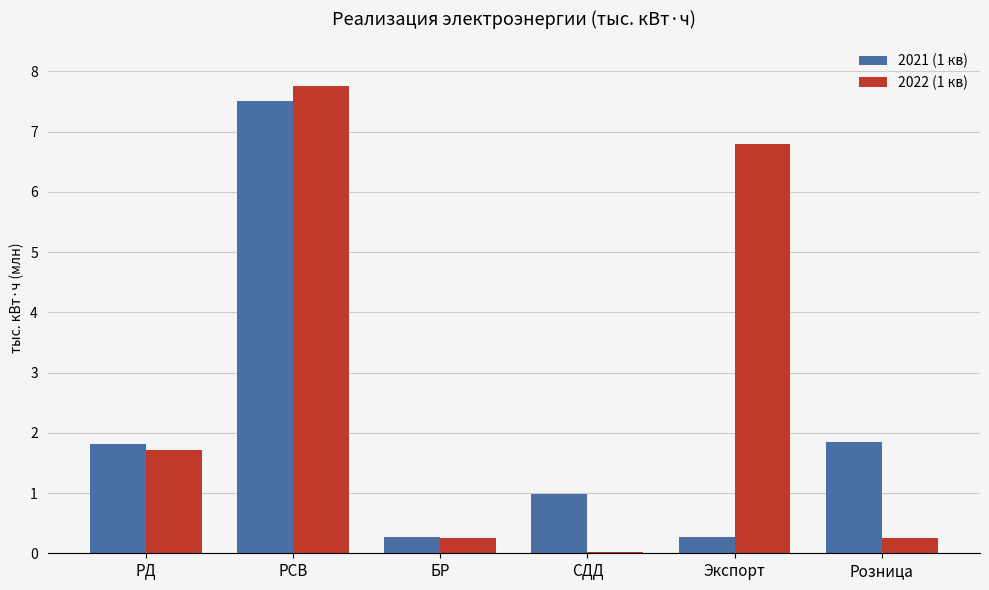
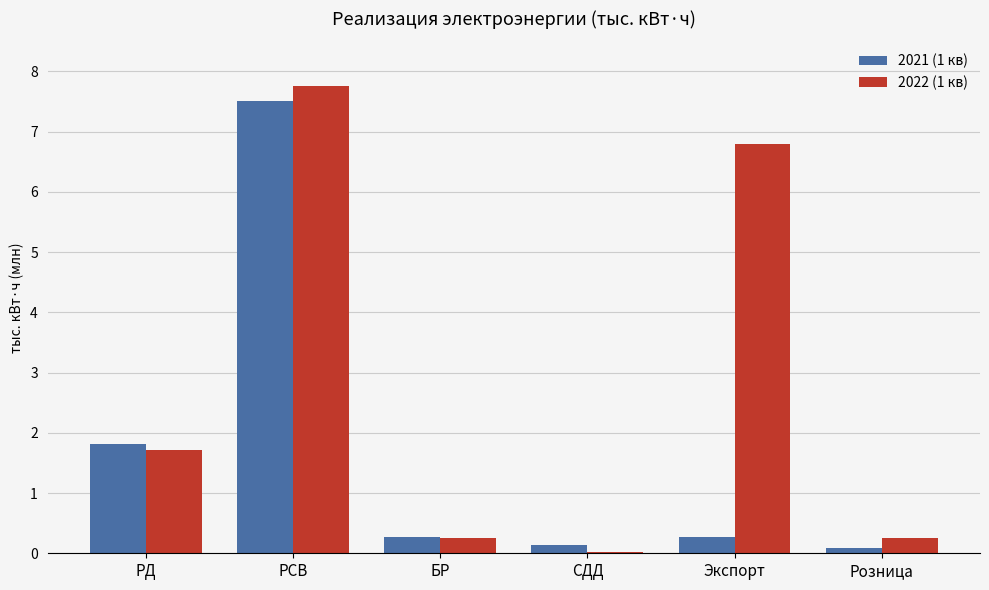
2021 (1 кв), СДД: 1.0 -> 0.1
2021 (1 кв), Розница: 1.9 -> 0.1
